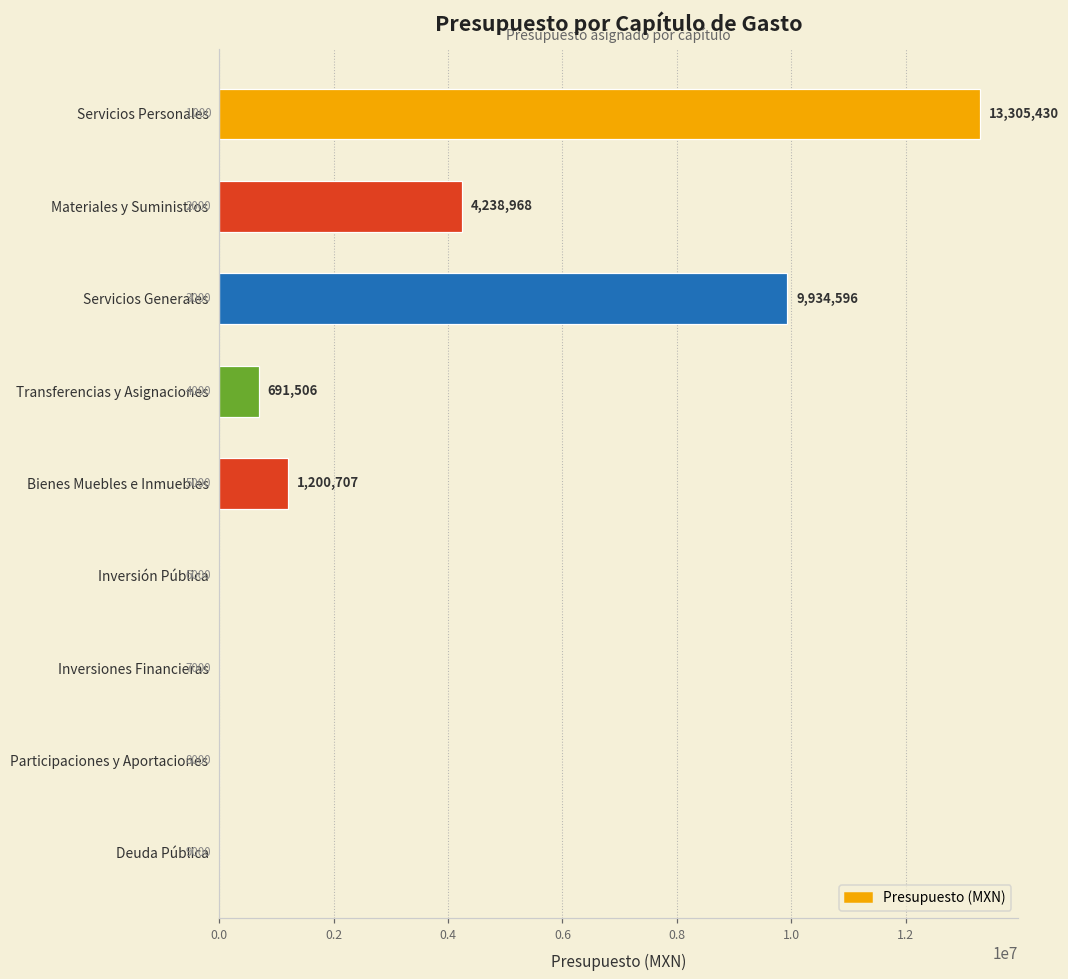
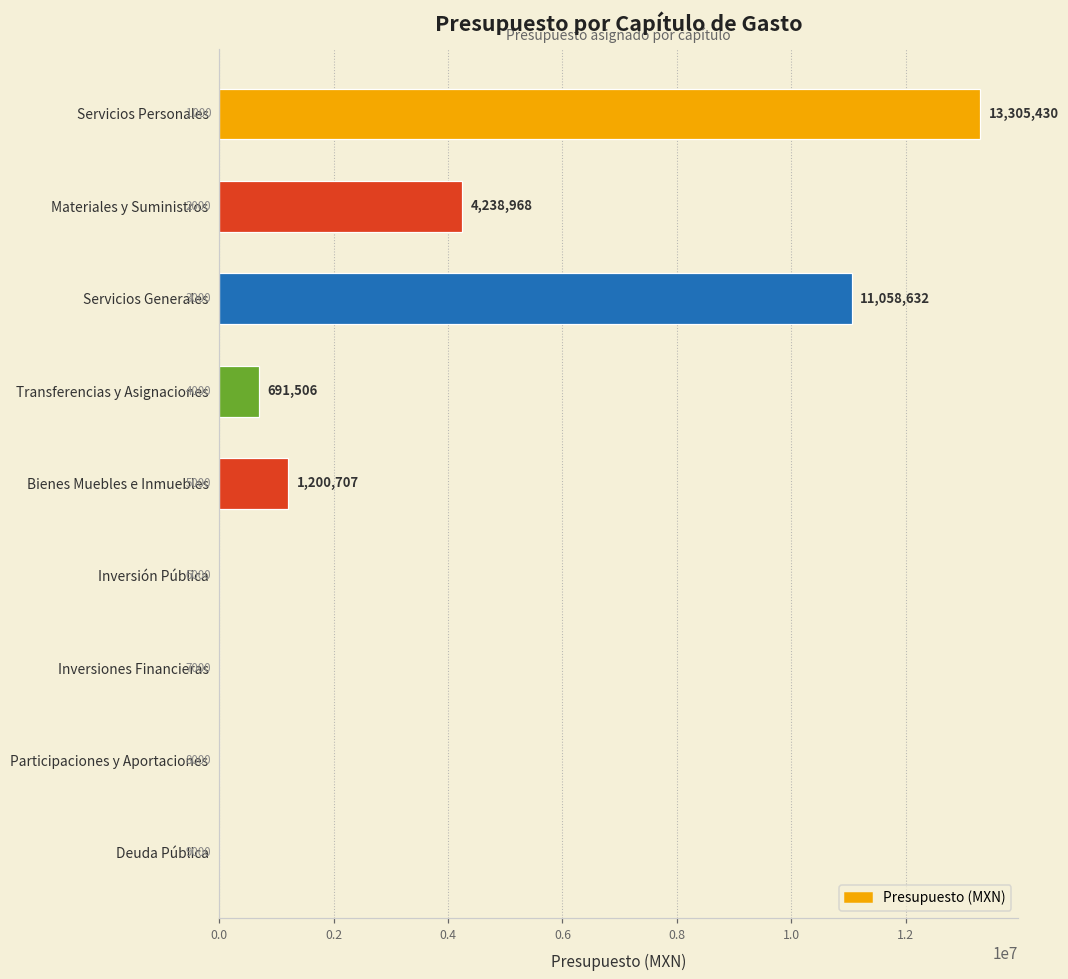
Servicios Generales: 9,934,596 -> 11,058,632
